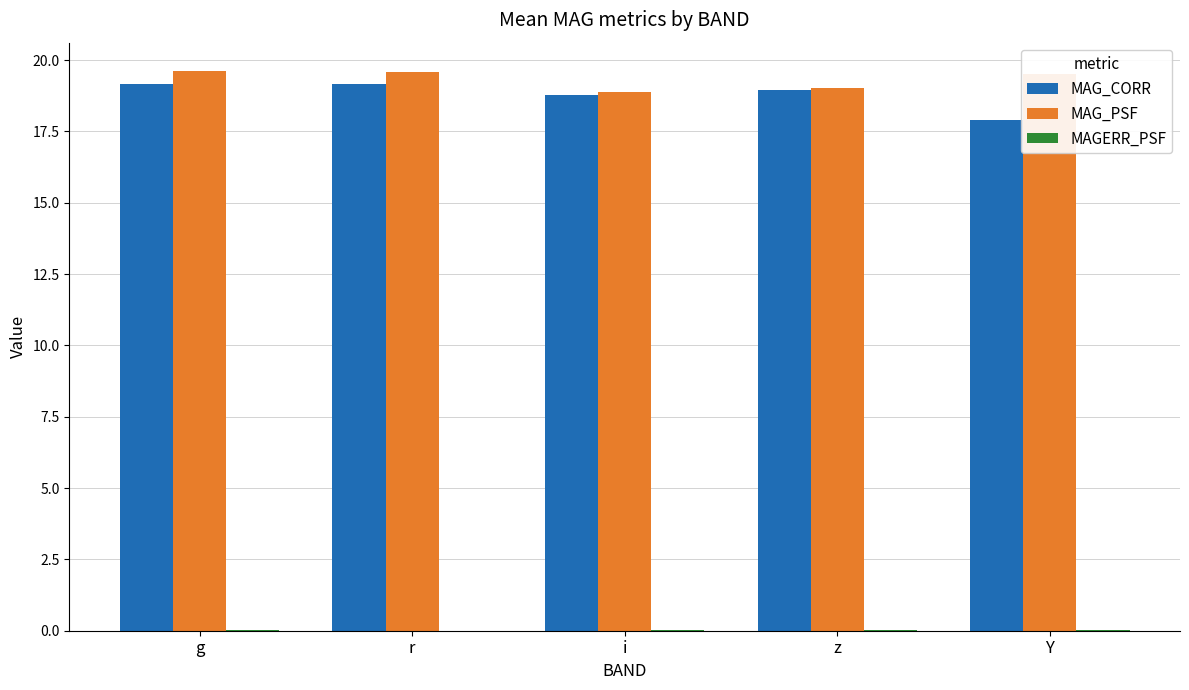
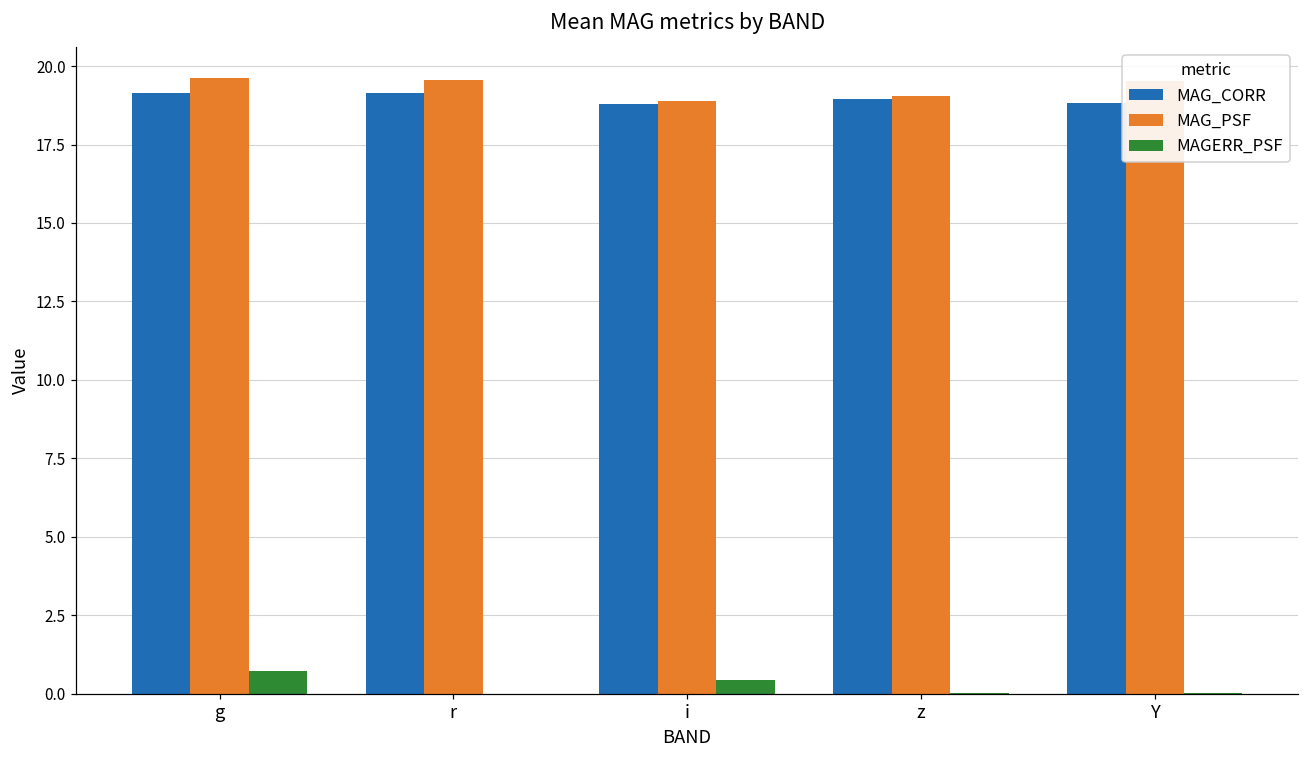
MAGERR_PSF, g: 0.0 -> 0.7
MAGERR_PSF, i: 0.0 -> 0.4
MAG_CORR, Y: 17.9 -> 18.8
